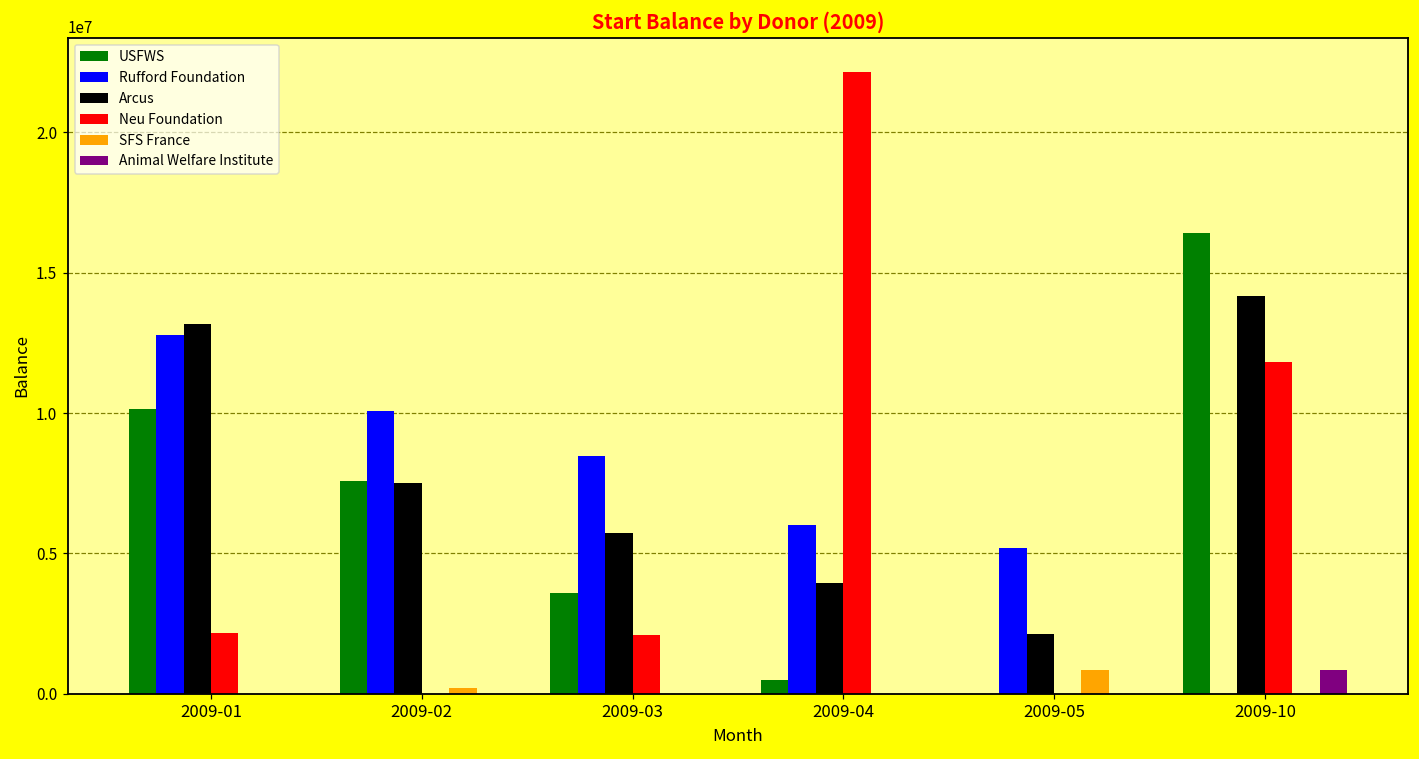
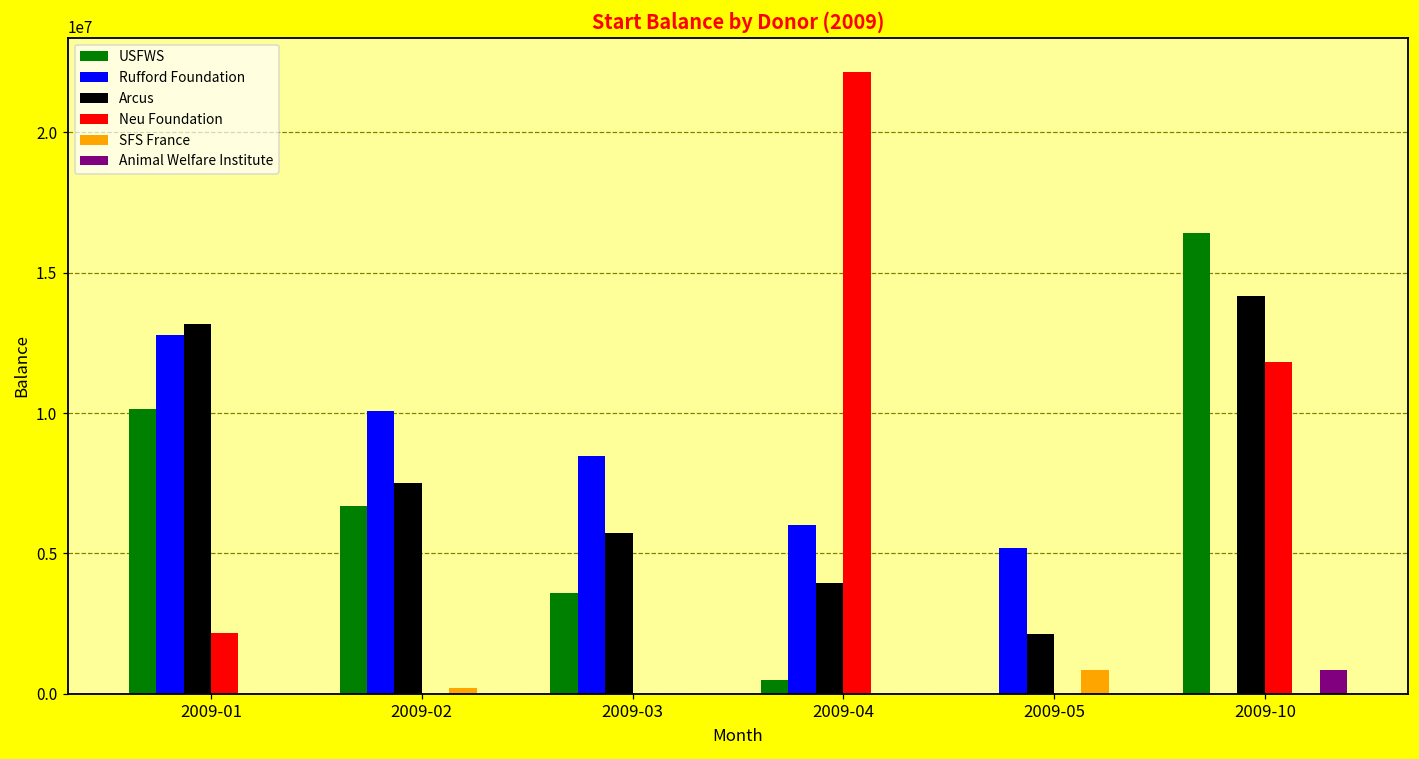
USFWS, 2009-02: 7600000 -> 6700000
Neu Foundation, 2009-03: 2100000 -> 0
